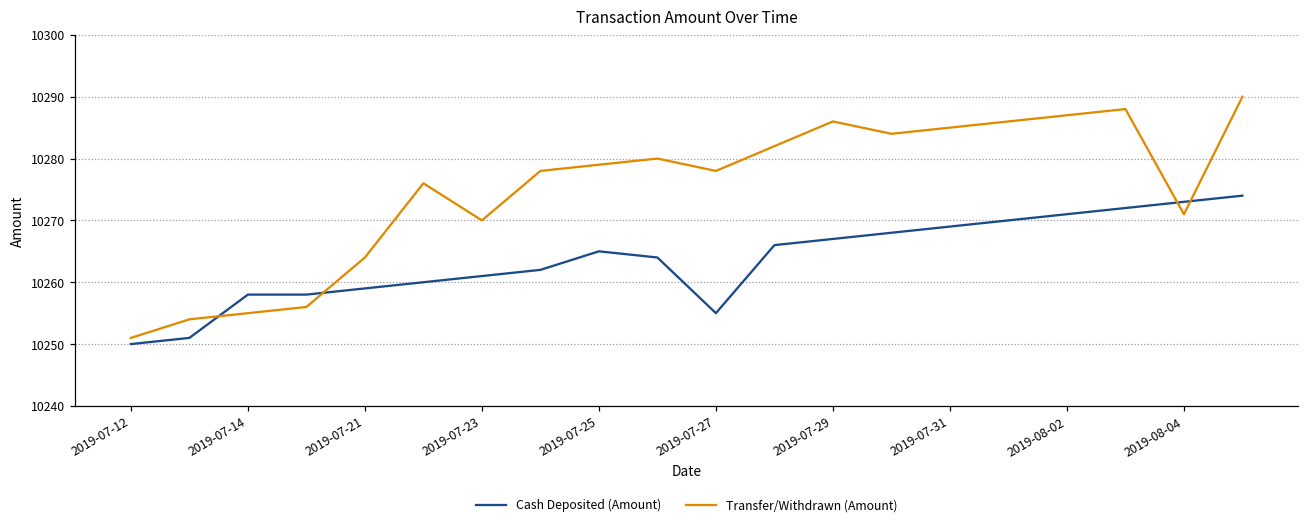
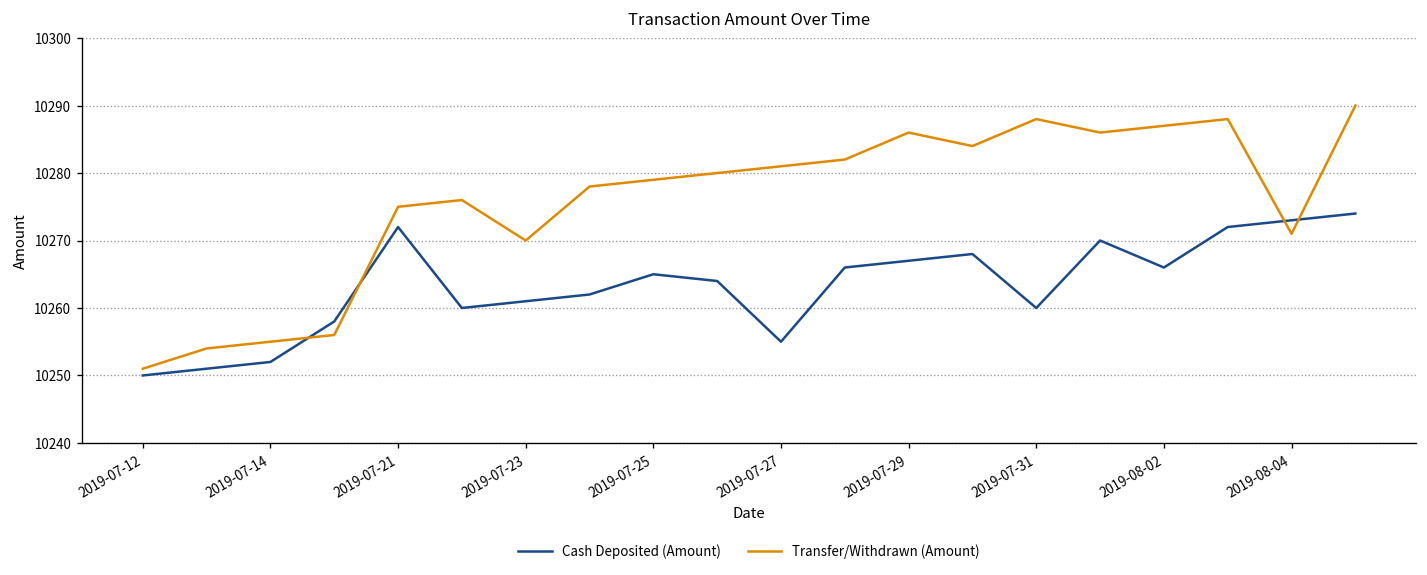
Cash Deposited (Amount), 2019-07-14: 10258 -> 10252
Cash Deposited (Amount), 2019-07-21: 10259 -> 10272
Transfer/Withdrawn (Amount), 2019-07-21: 10264 -> 10275
Transfer/Withdrawn (Amount), 2019-07-27: 10278 -> 10281
Cash Deposited (Amount), 2019-07-31: 10269 -> 10260
Transfer/Withdrawn (Amount), 2019-07-31: 10285 -> 10288
Cash Deposited (Amount), 2019-08-02: 10271 -> 10266
